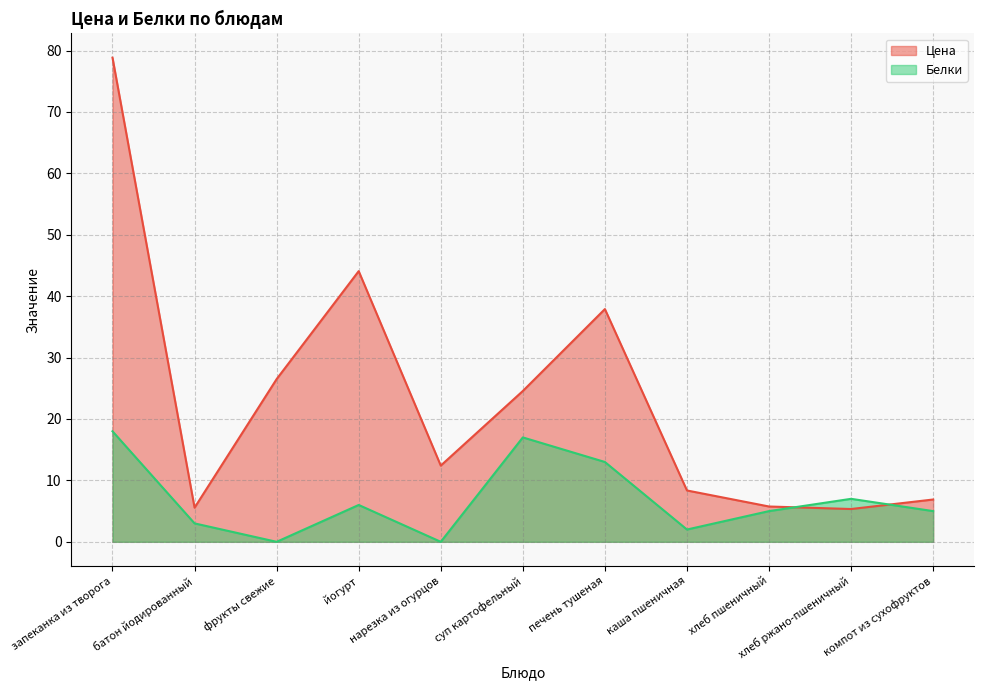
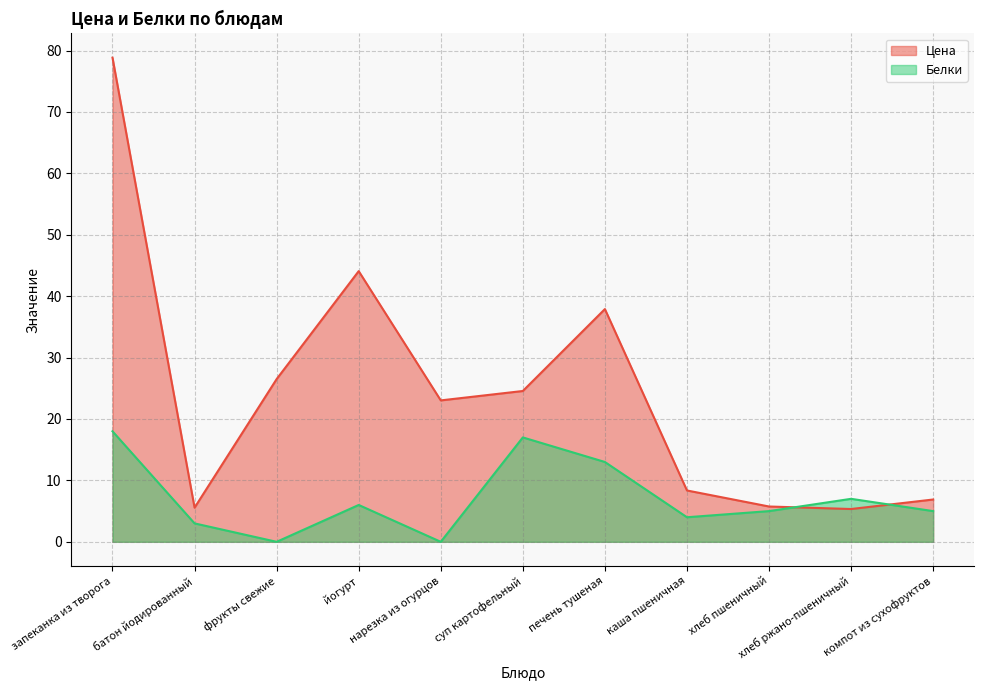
Цена, нарезка из огурцов: 12 -> 23
Белки, каша пшеничная: 2 -> 4
